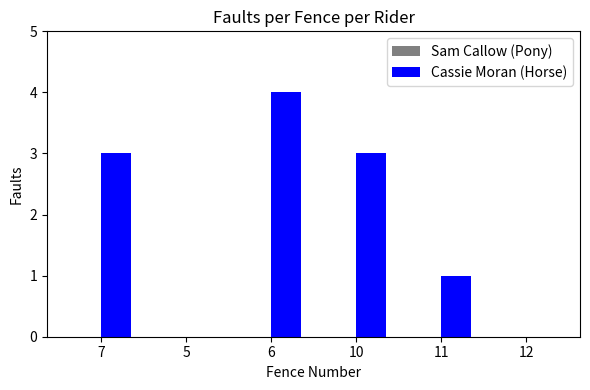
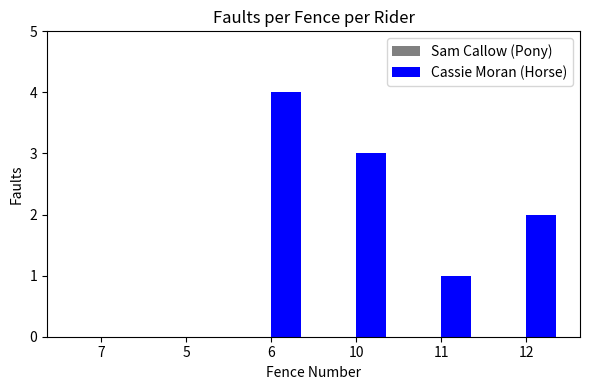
Cassie Moran (Horse), 7: 3 -> 0
Cassie Moran (Horse), 12: 0 -> 2
